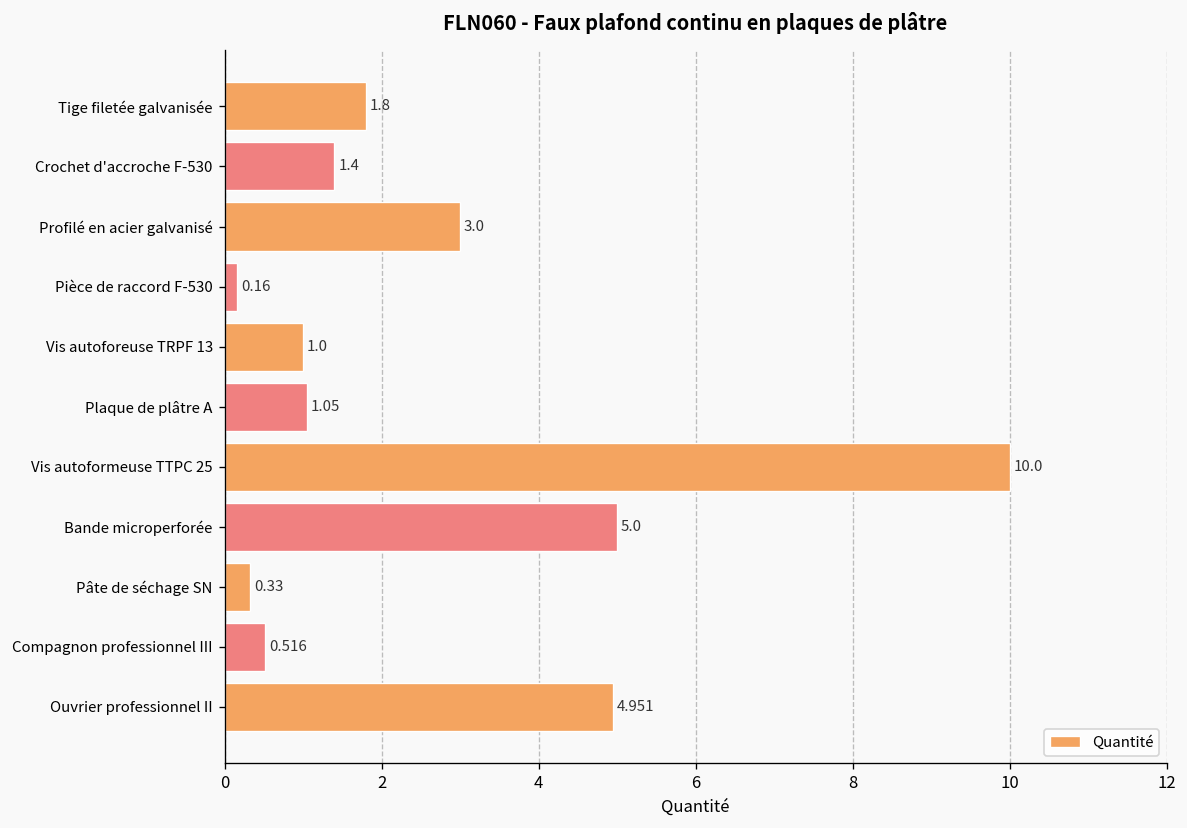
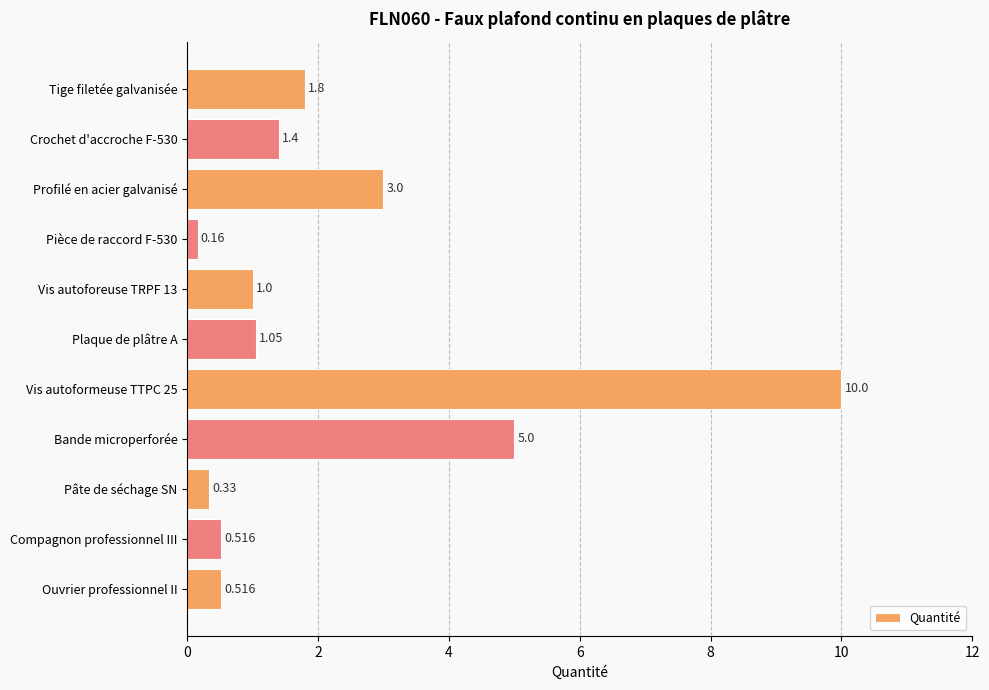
Ouvrier professionnel II: 4.951 -> 0.516
